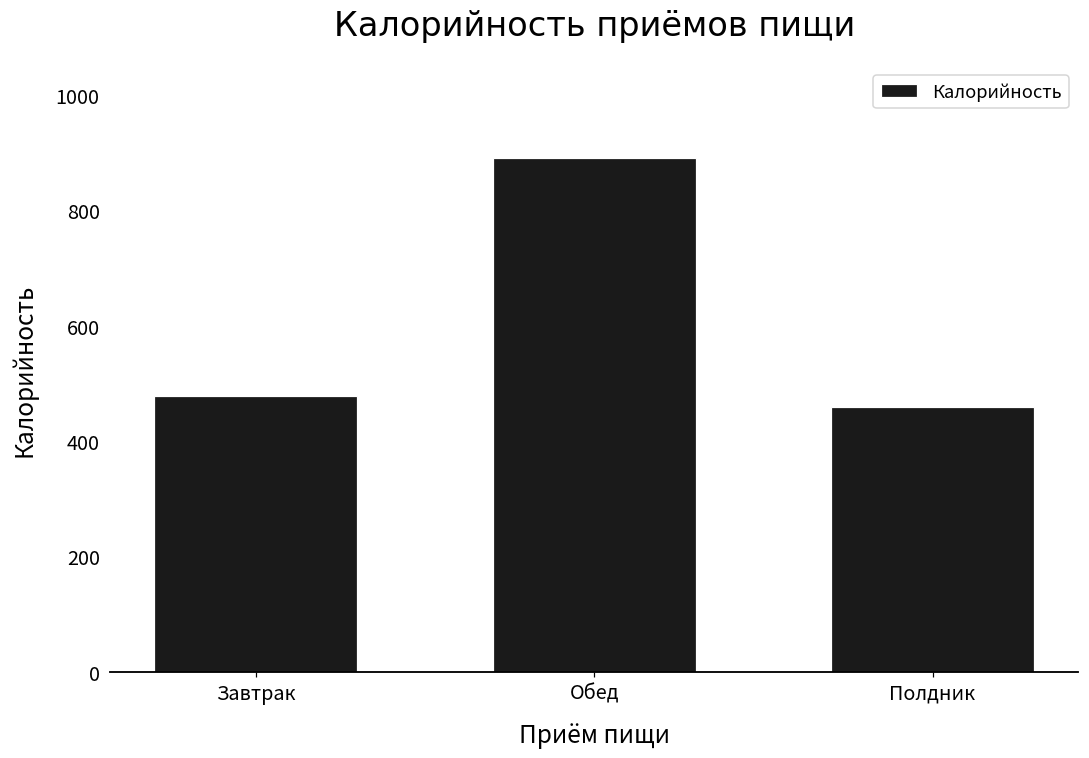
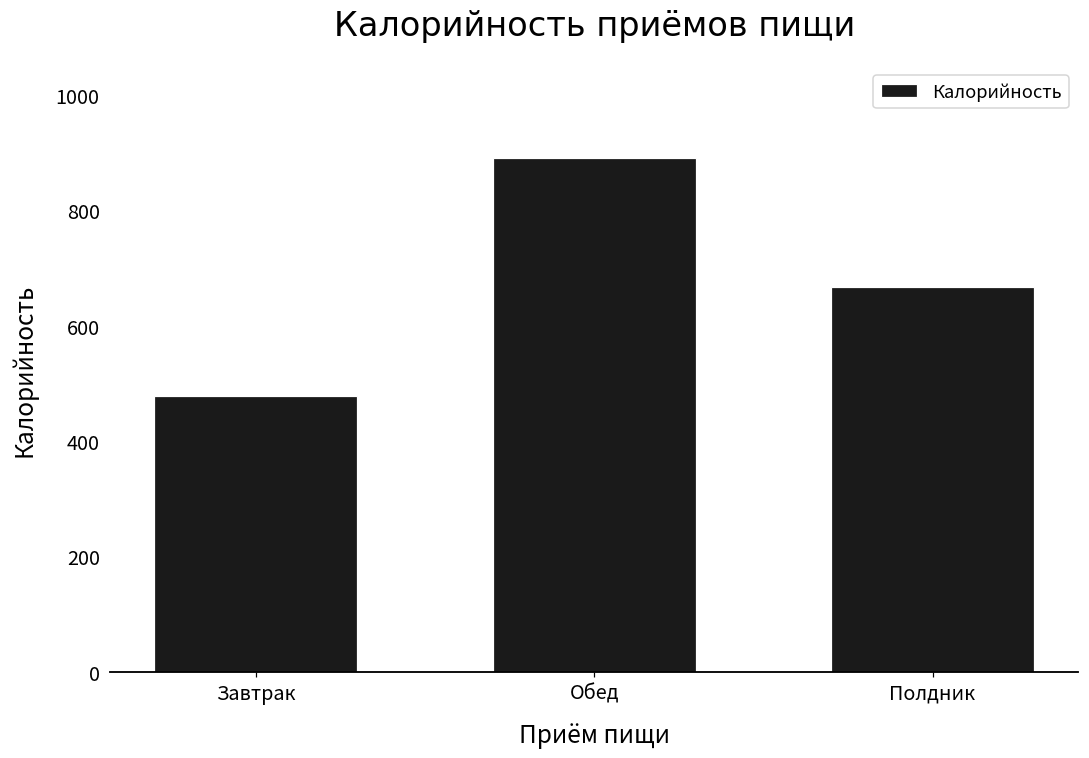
Полдник: 460 -> 670
